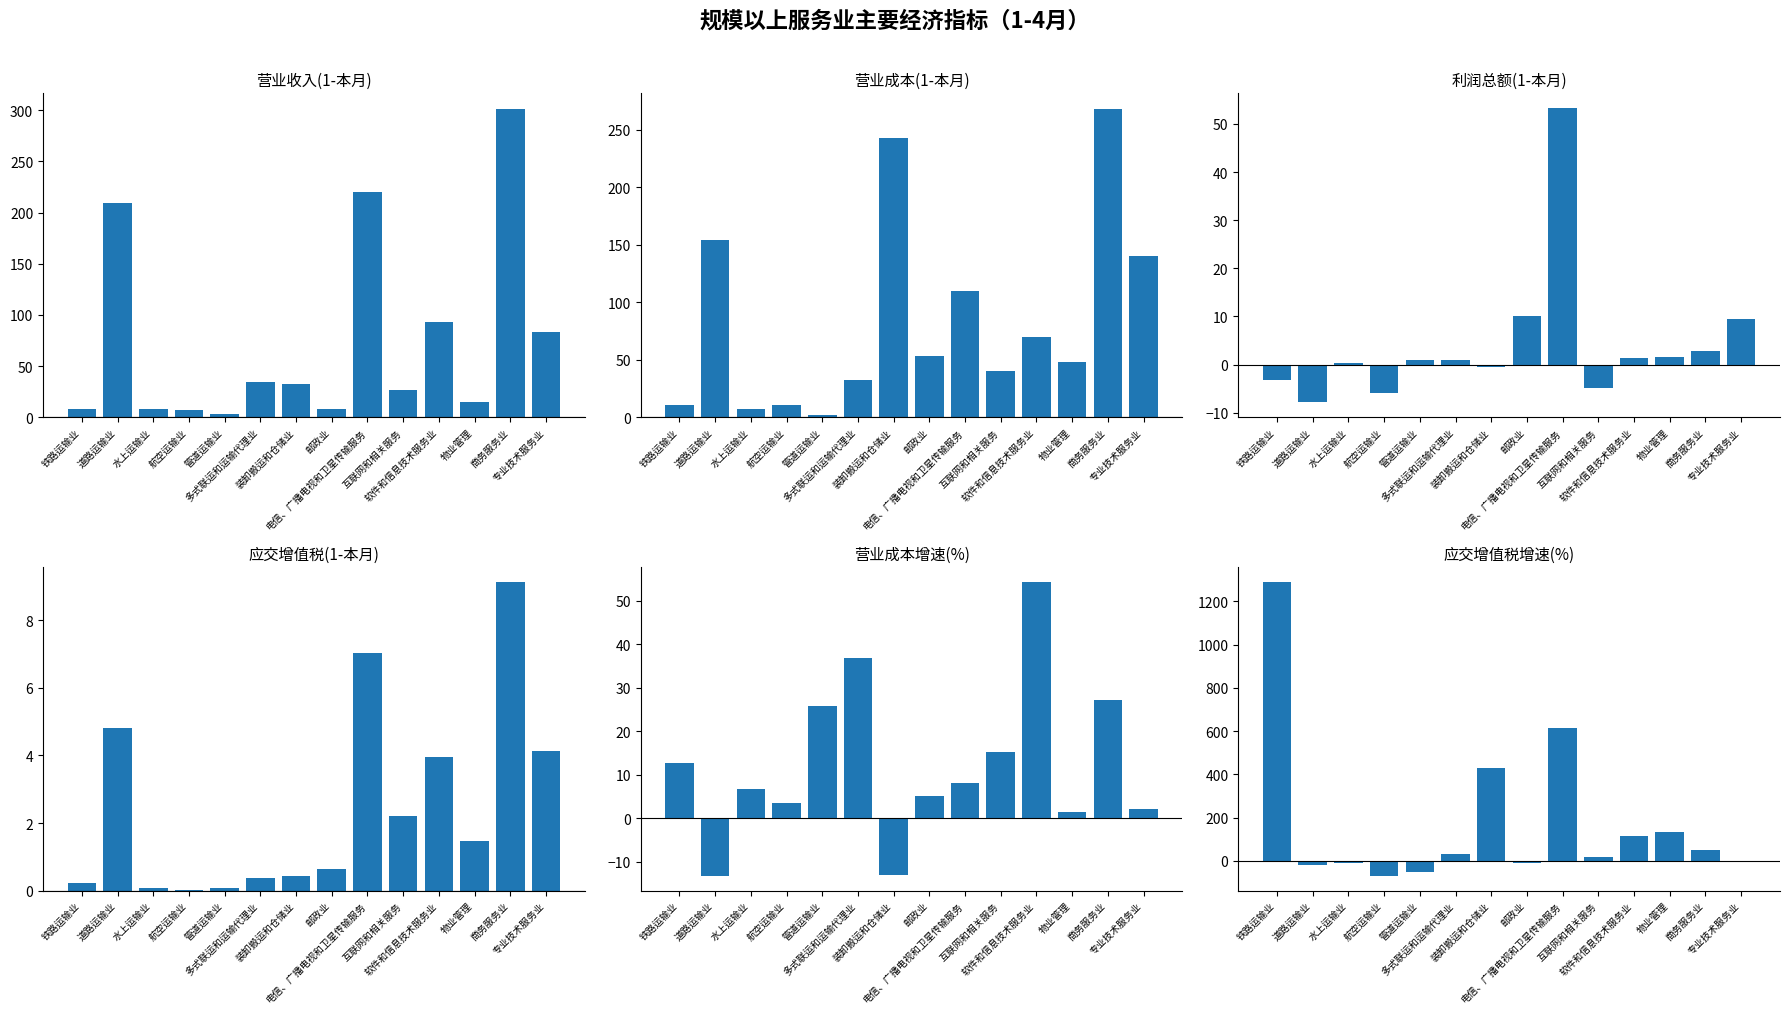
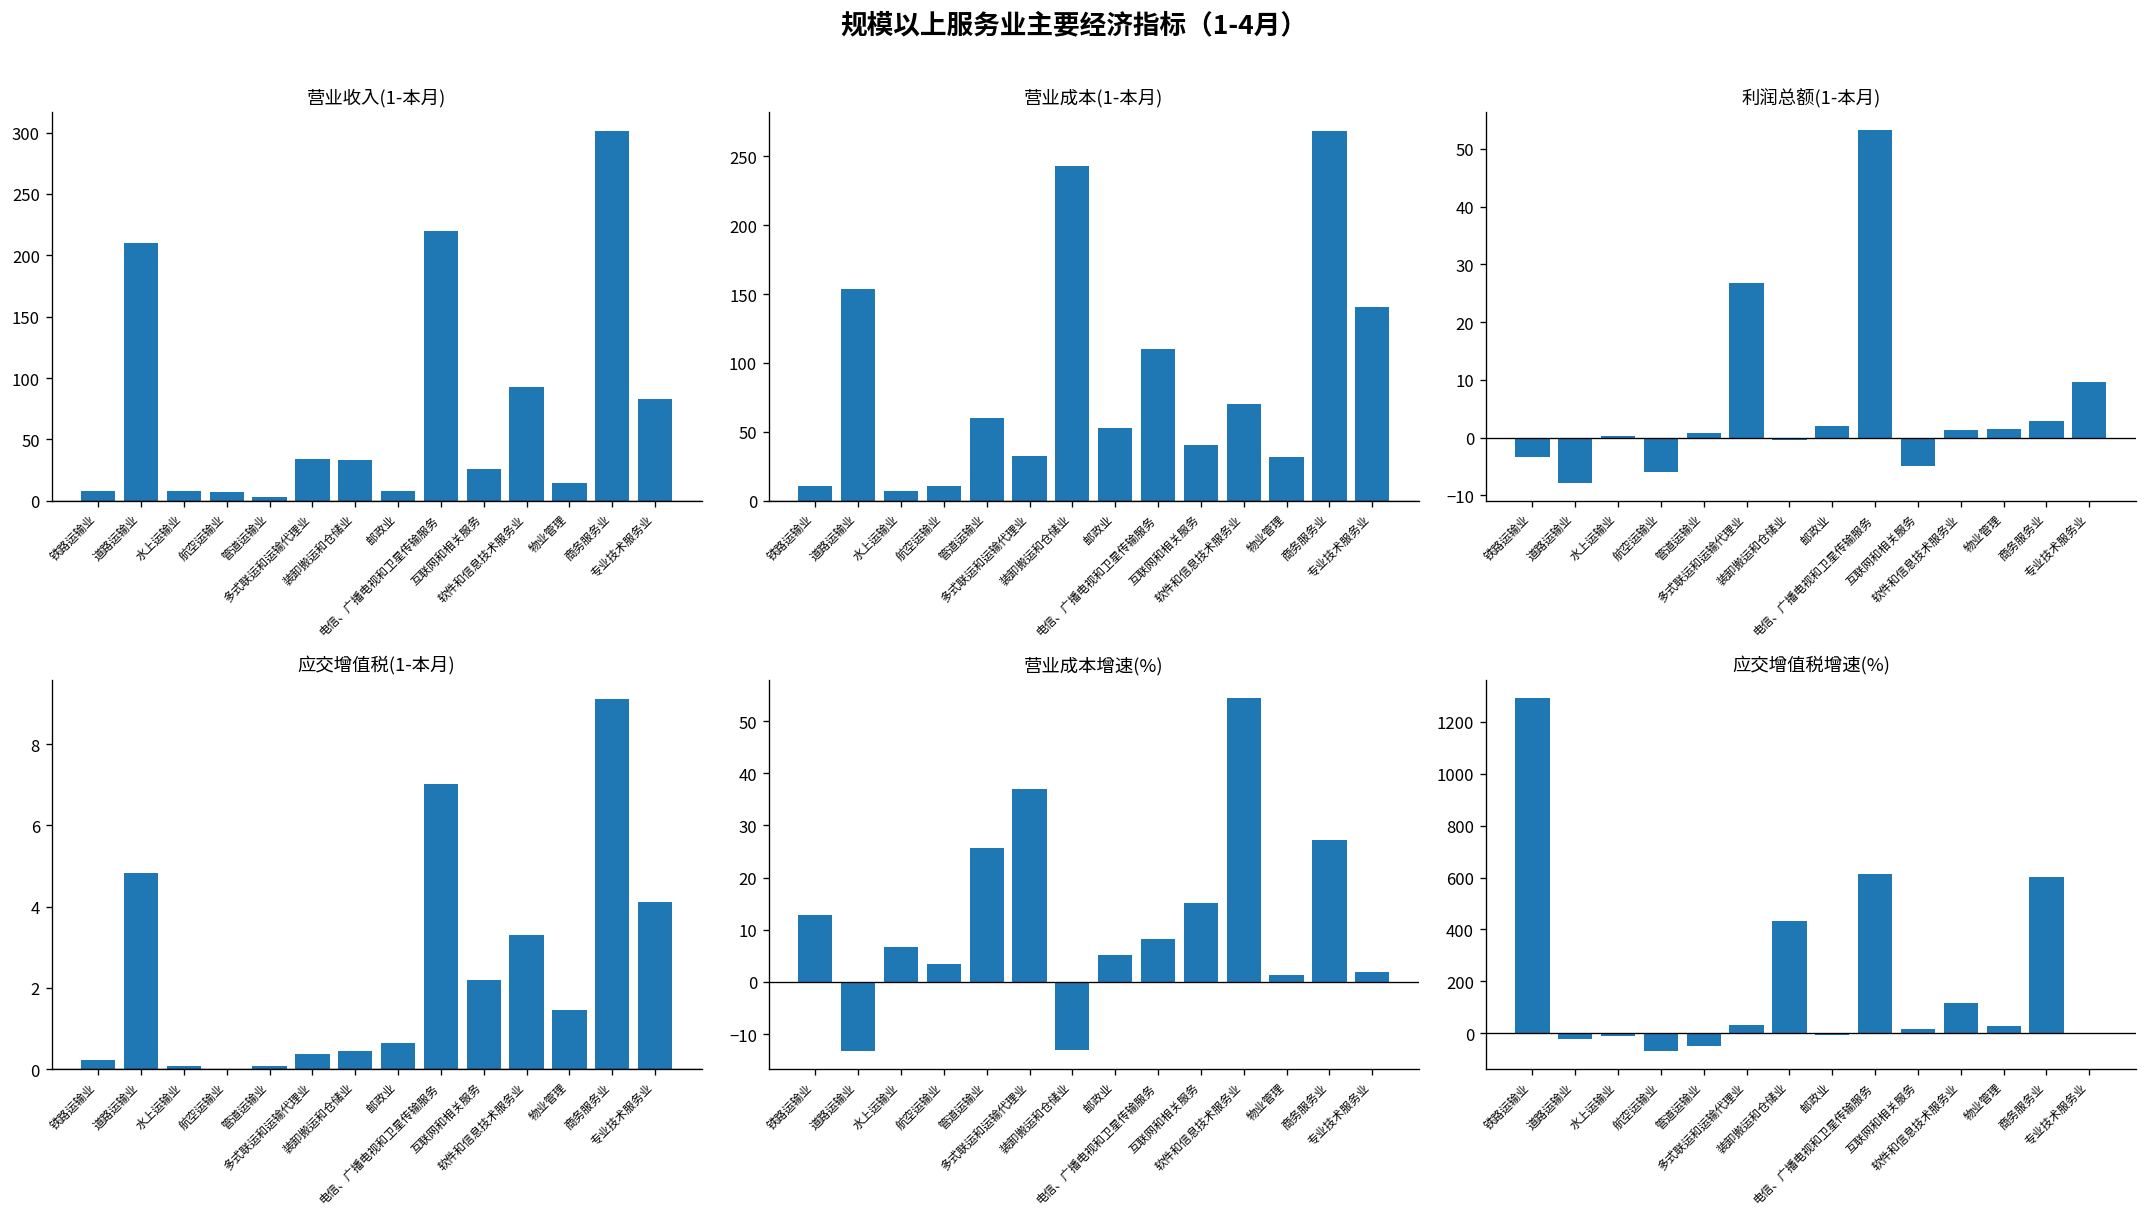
营业成本(1-本月), 管道运输业: 2 -> 60
营业成本(1-本月), 物业管理: 48 -> 32
利润总额(1-本月), 多式联运和运输代理业: 1 -> 27
利润总额(1-本月), 邮政业: 10 -> 2
应交增值税(1-本月), 软件和信息技术服务业: 3.9 -> 3.3
应交增值税增速(%), 物业管理: 130 -> 30
应交增值税增速(%), 商务服务业: 50 -> 600
